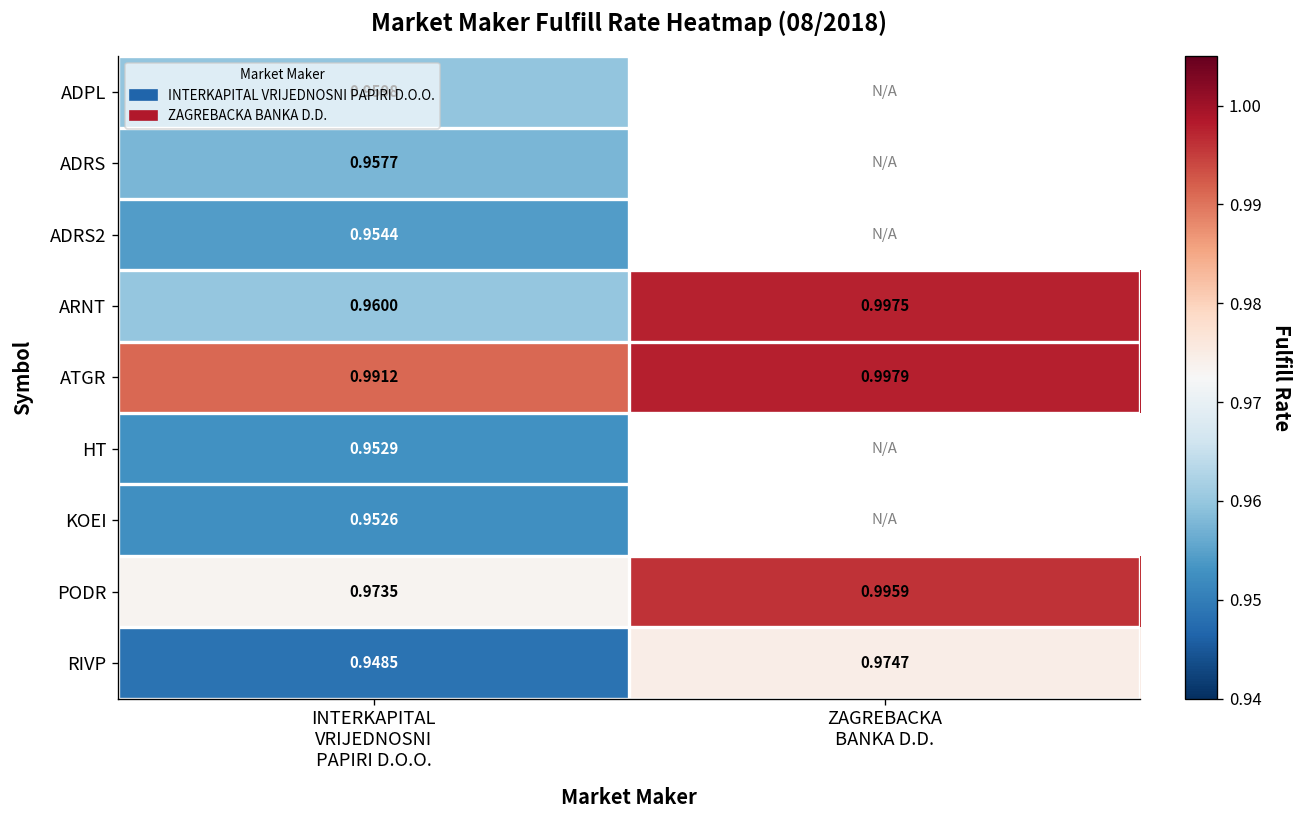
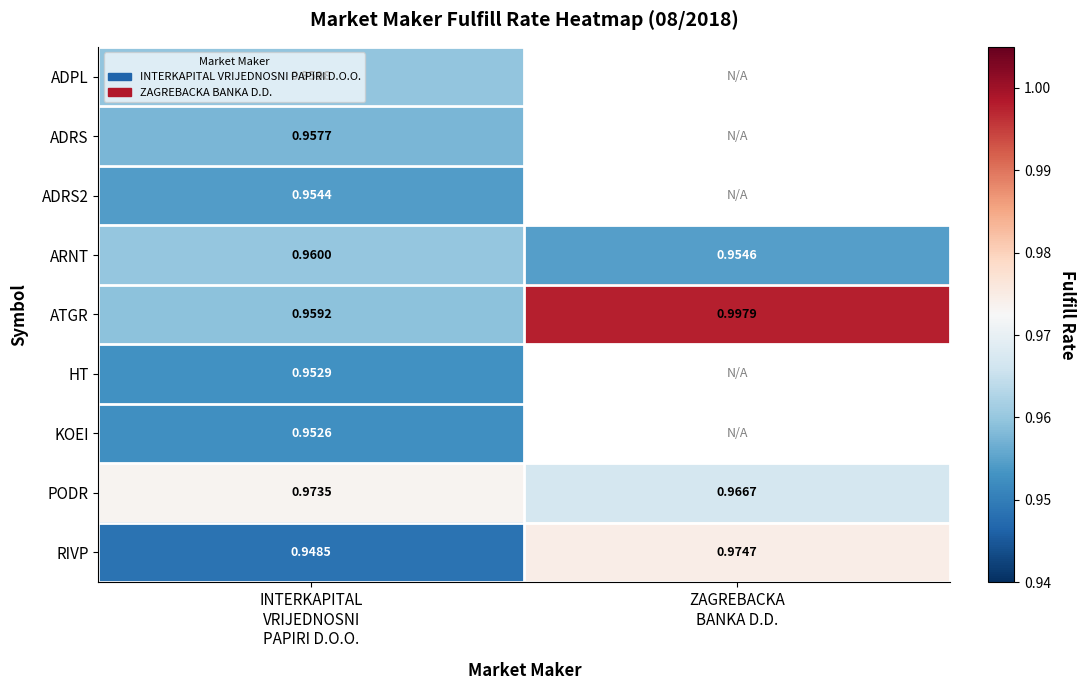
ARNT, ZAGREBACKA BANKA D.D.: 0.9975 -> 0.9546
ATGR, INTERKAPITAL VRIJEDNOSNI PAPIRI D.O.O.: 0.9912 -> 0.9592
PODR, ZAGREBACKA BANKA D.D.: 0.9959 -> 0.9667
